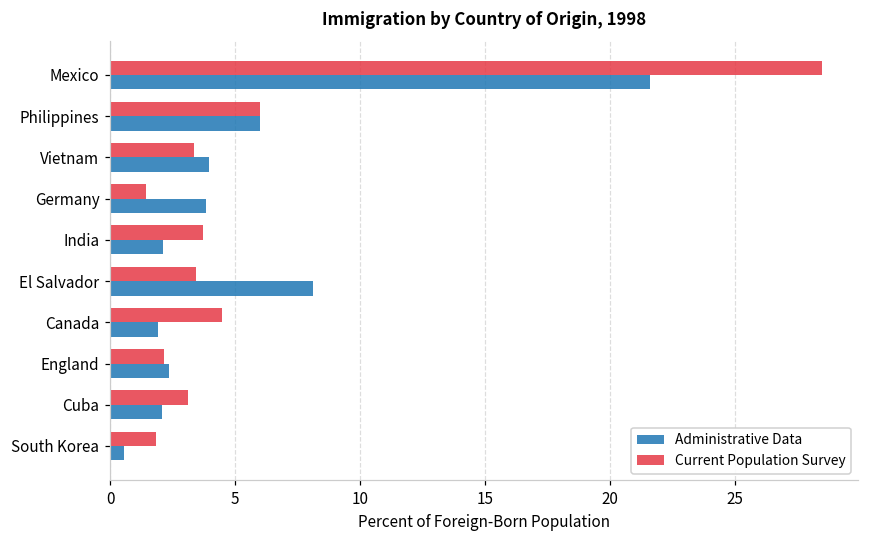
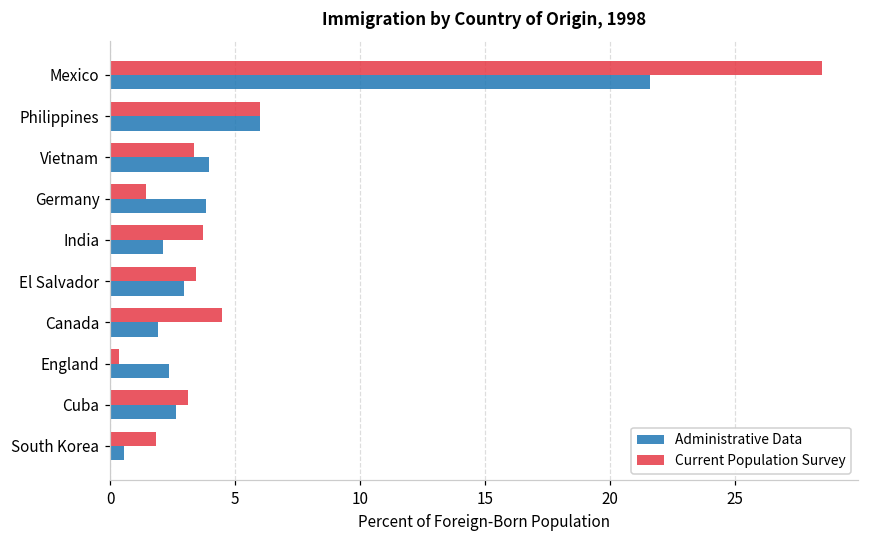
Administrative Data, El Salvador: 8.1 -> 2.9
Current Population Survey, England: 2.1 -> 0.4
Administrative Data, Cuba: 2.1 -> 2.7
